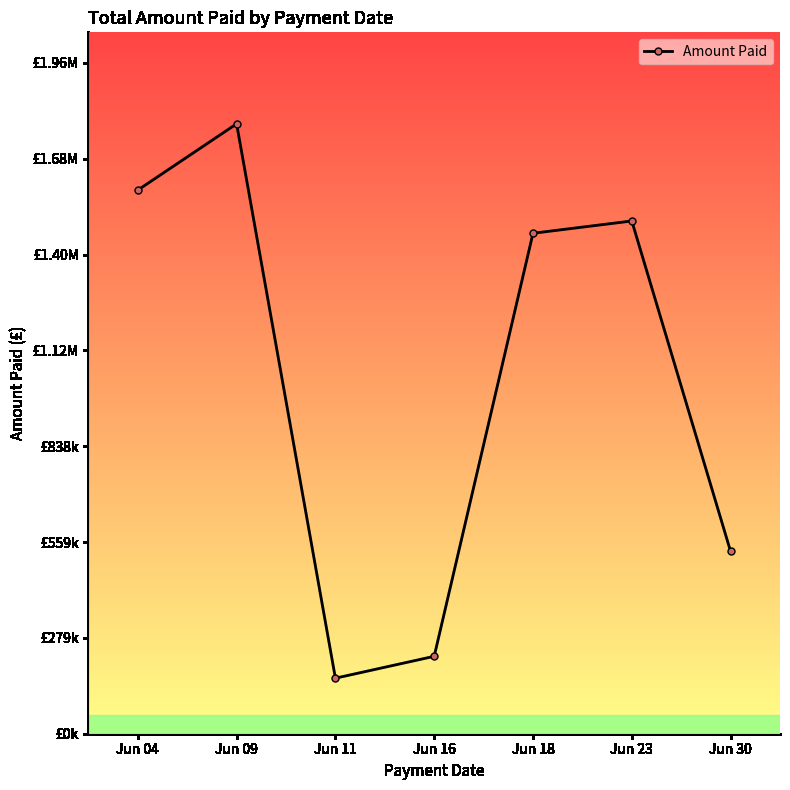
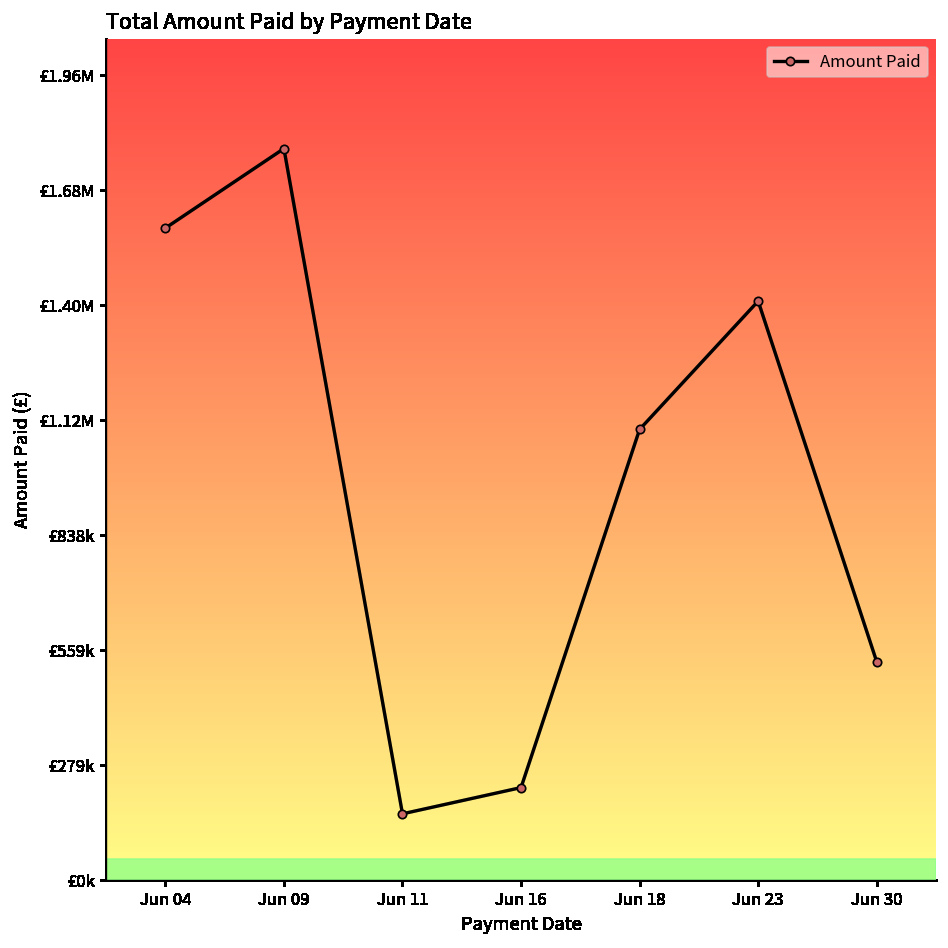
Jun 18: £1460000 -> £1100000
Jun 23: £1490000 -> £1410000
